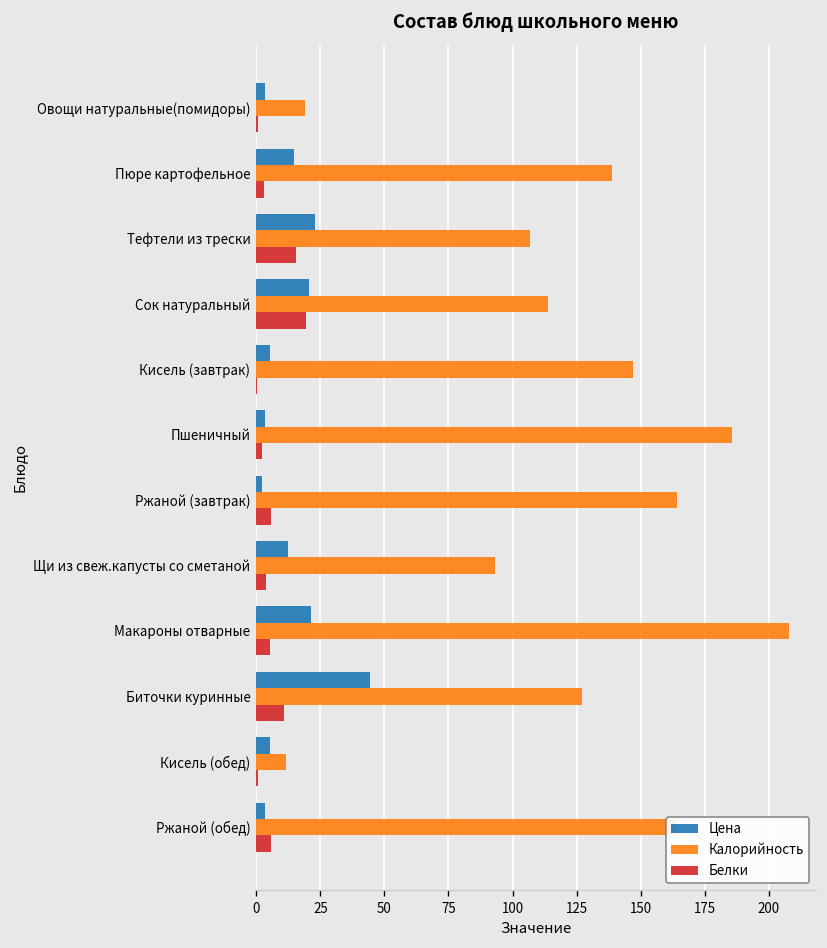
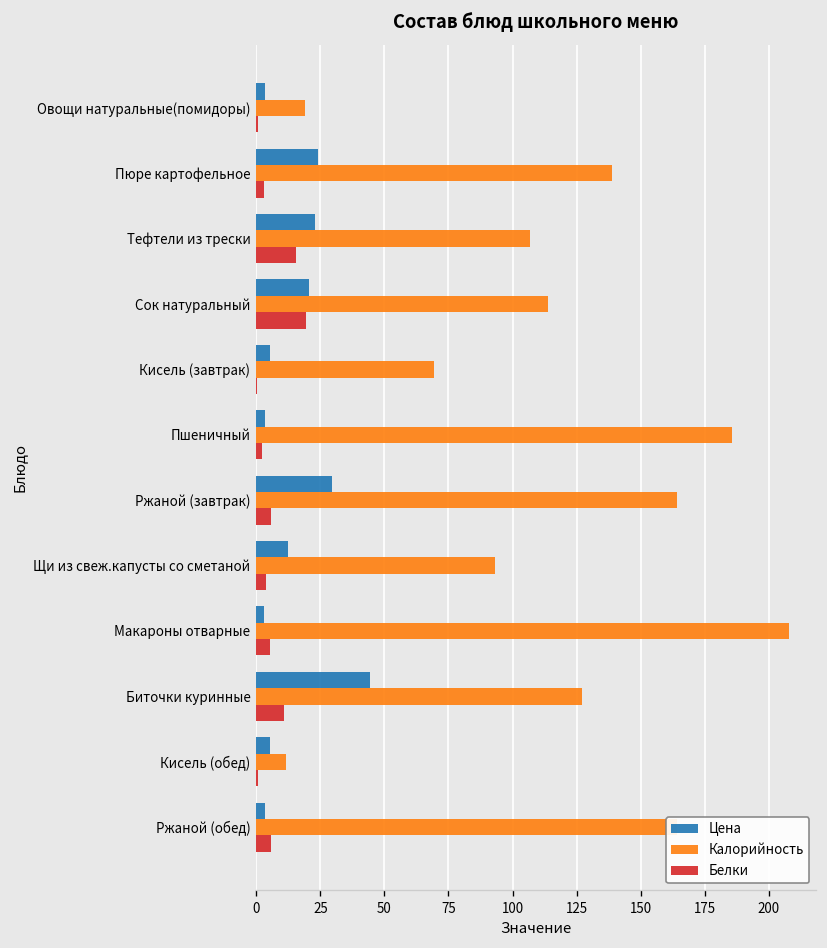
Цена, Пюре картофельное: 15 -> 24
Калорийность, Кисель (завтрак): 147 -> 69
Цена, Ржаной (завтрак): 2 -> 29
Цена, Макароны отварные: 21 -> 3
